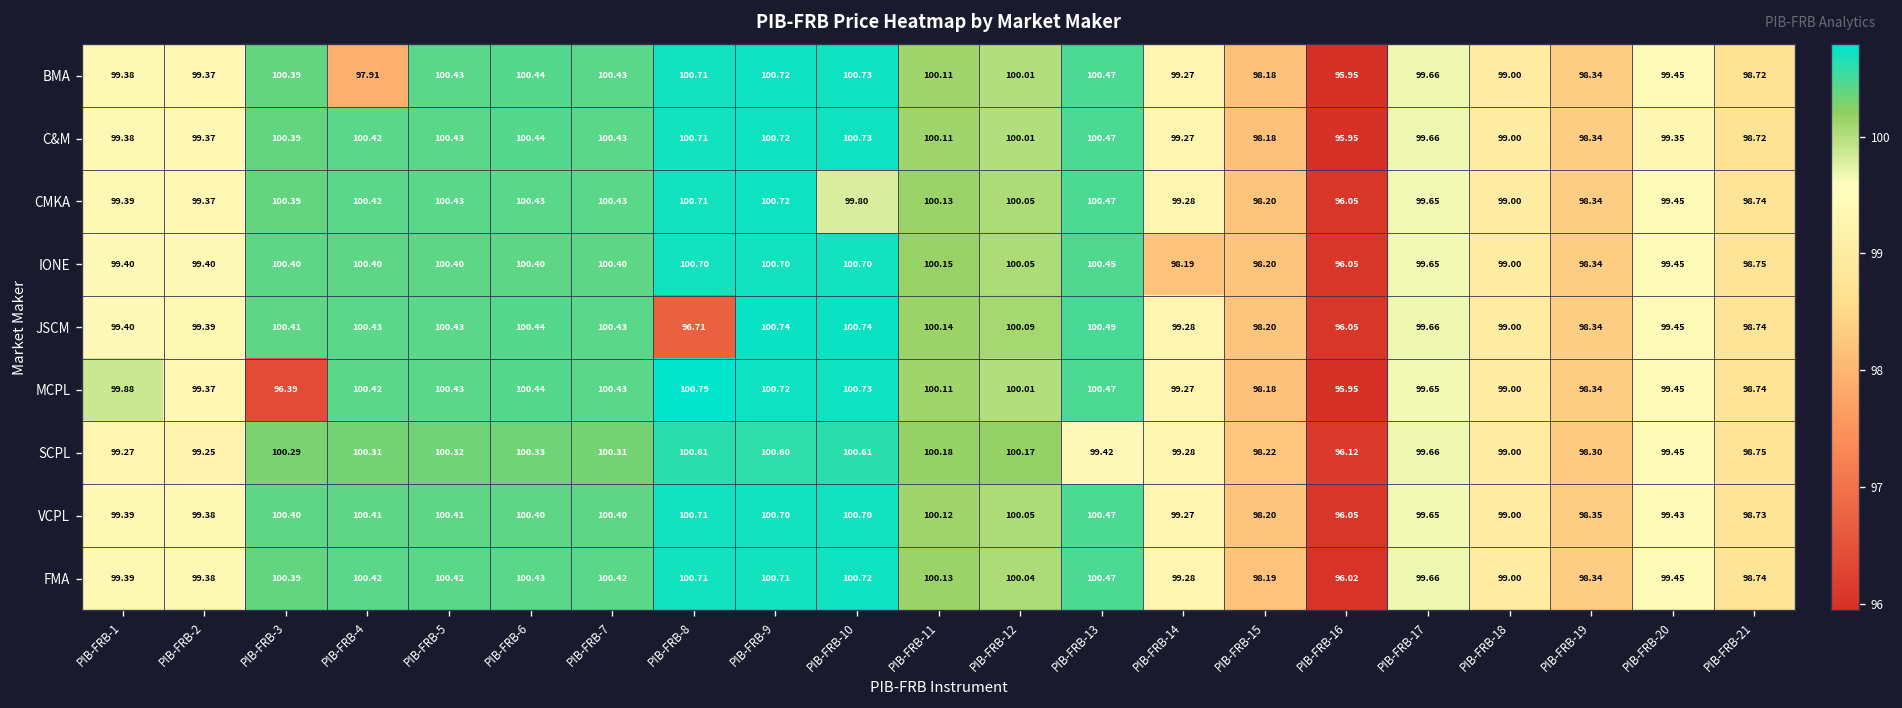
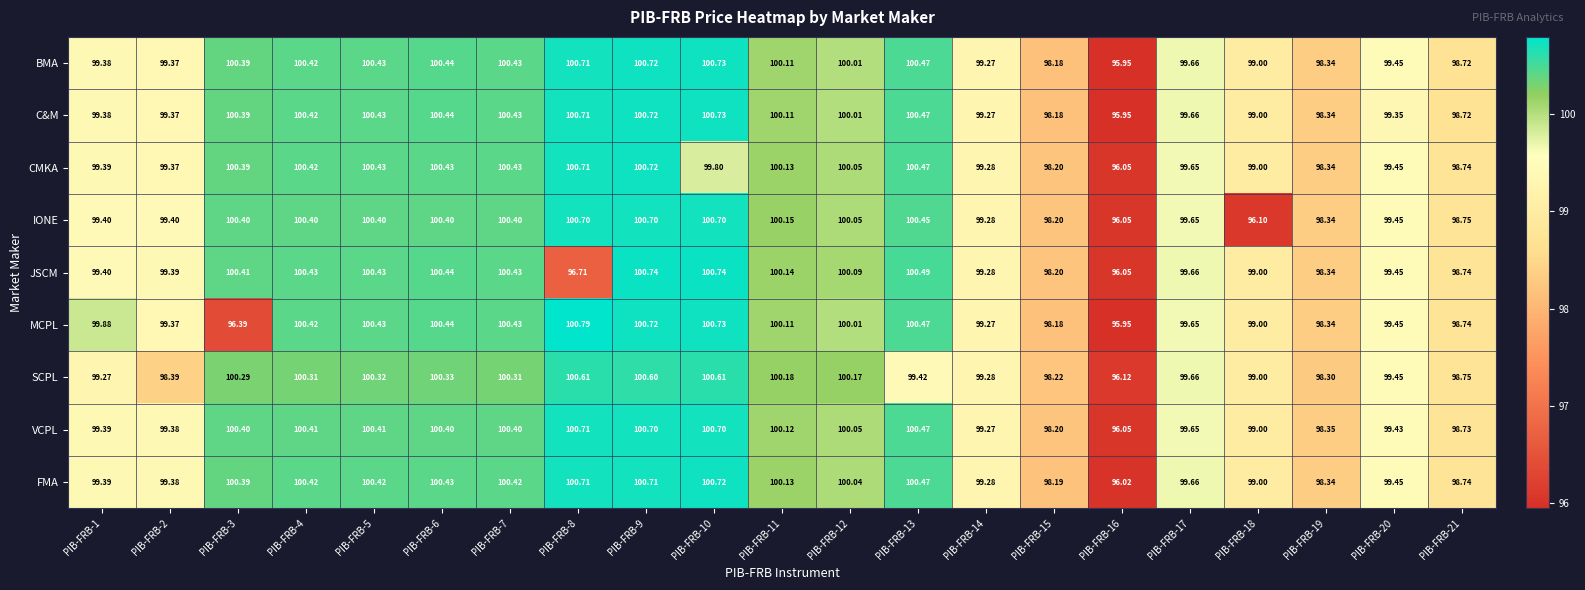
BMA, PIB-FRB-4: 97.91 -> 100.42
IONE, PIB-FRB-14: 98.19 -> 99.28
IONE, PIB-FRB-18: 99.00 -> 96.10
SCPL, PIB-FRB-2: 99.25 -> 98.39
